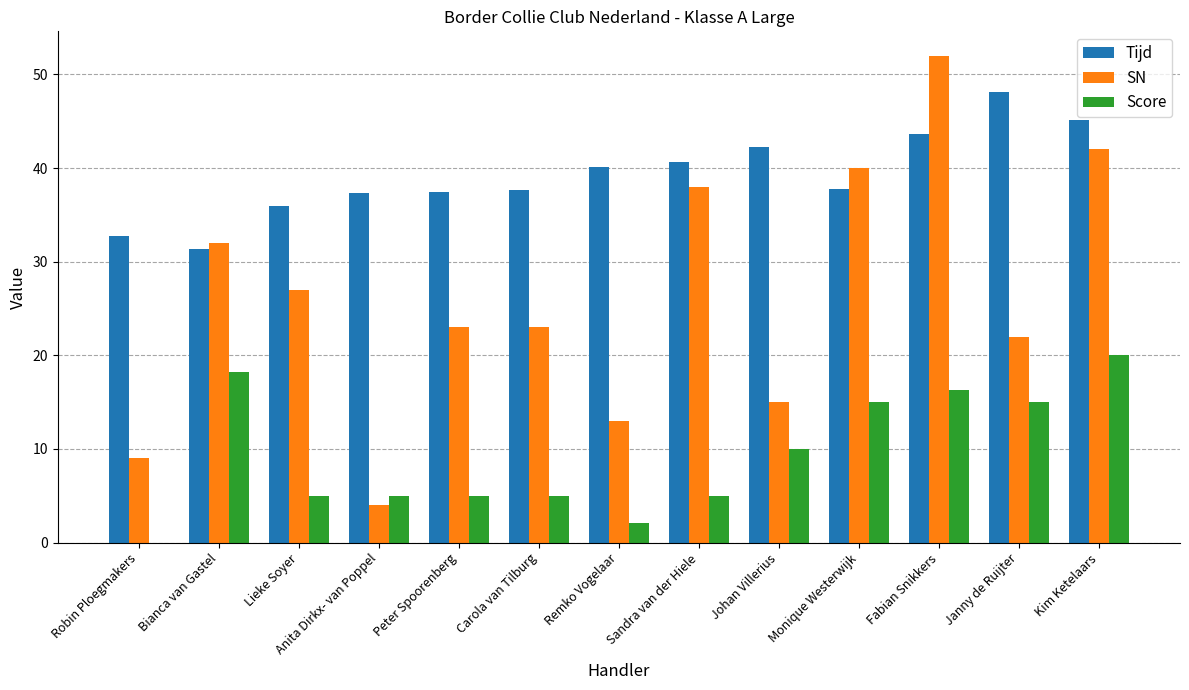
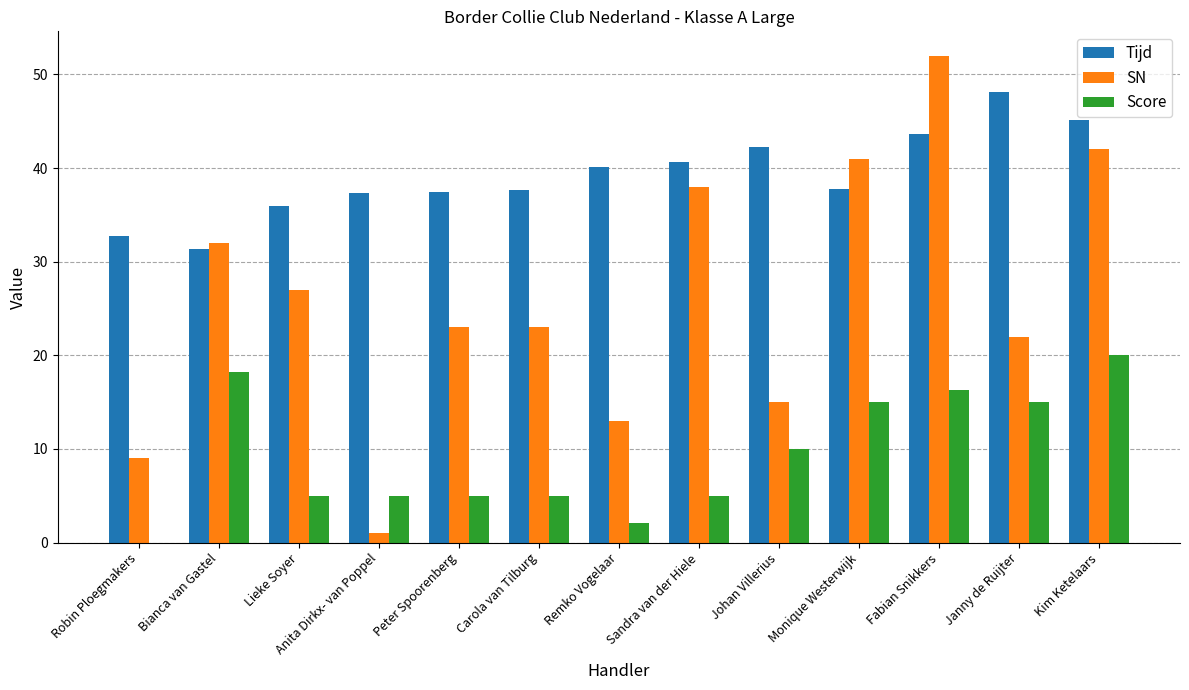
SN, Anita Dirkx- van Poppel: 4 -> 1
SN, Monique Westerwijk: 40 -> 41
